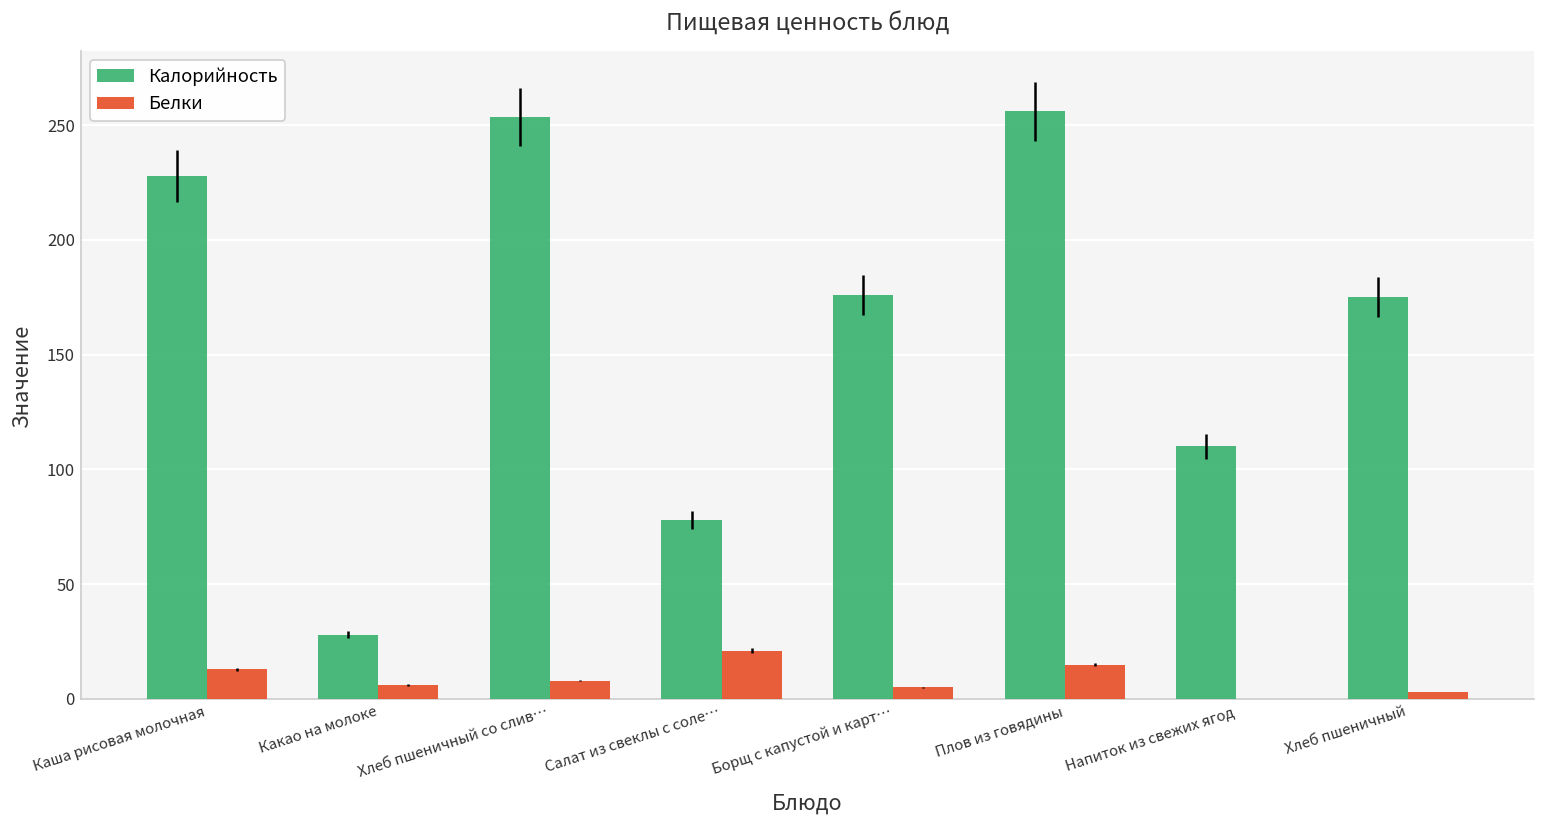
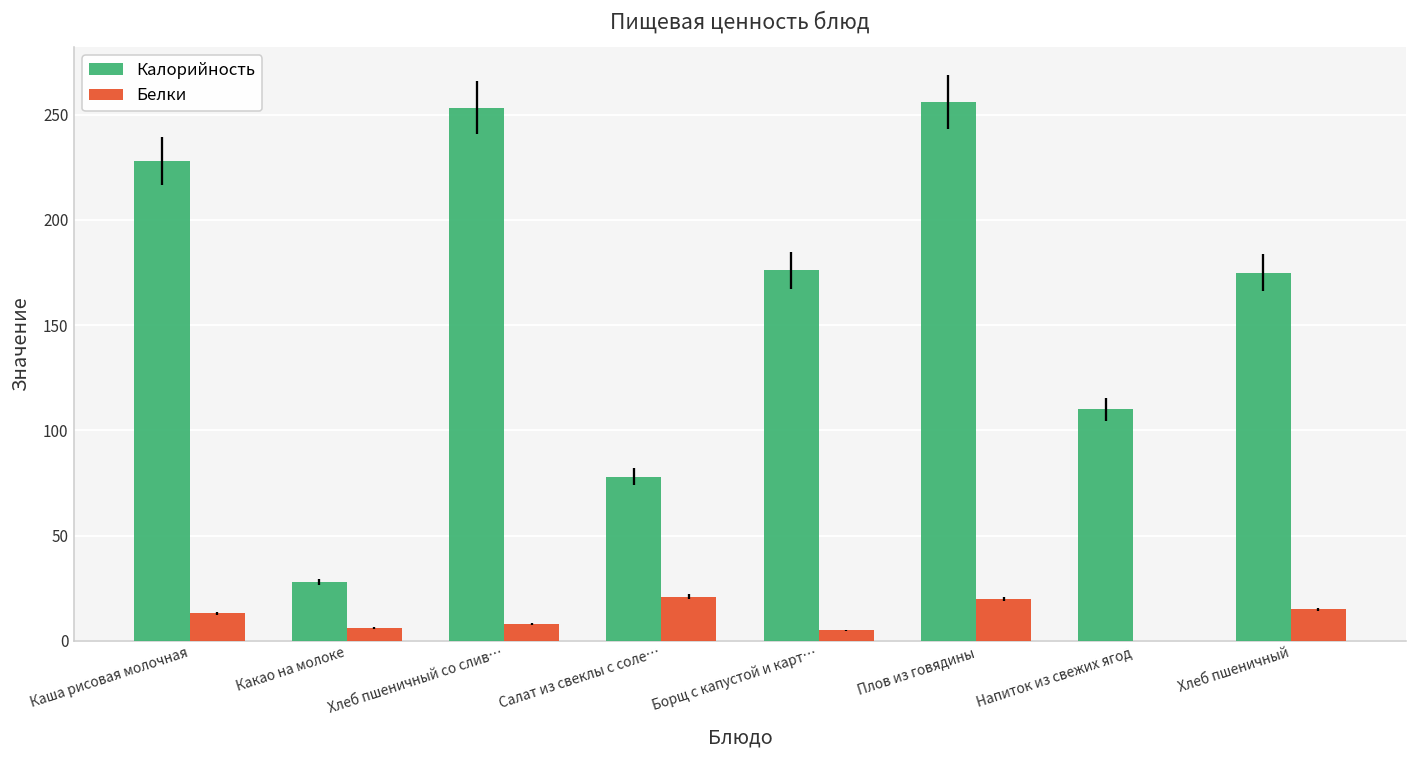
Белки, Плов из говядины: 15 -> 20
Белки, Хлеб пшеничный: 3 -> 15
